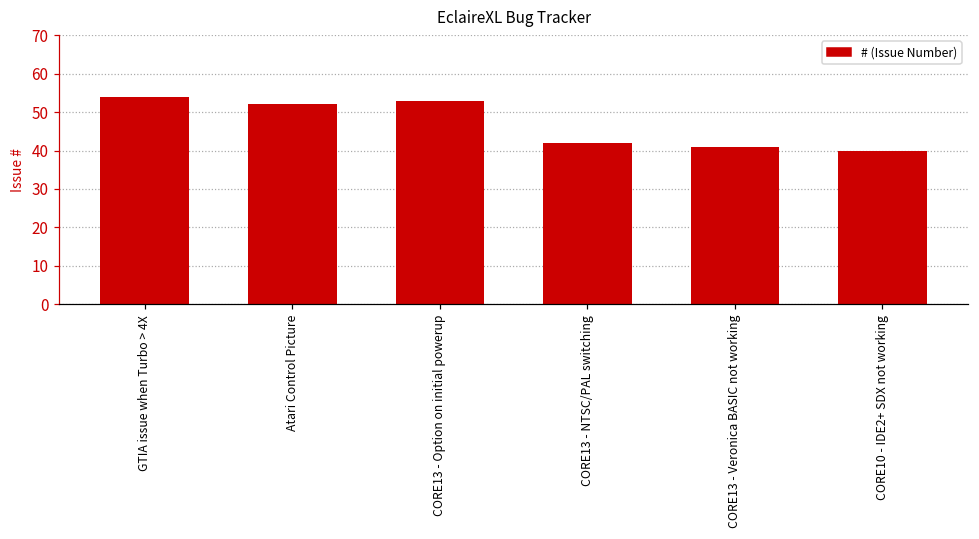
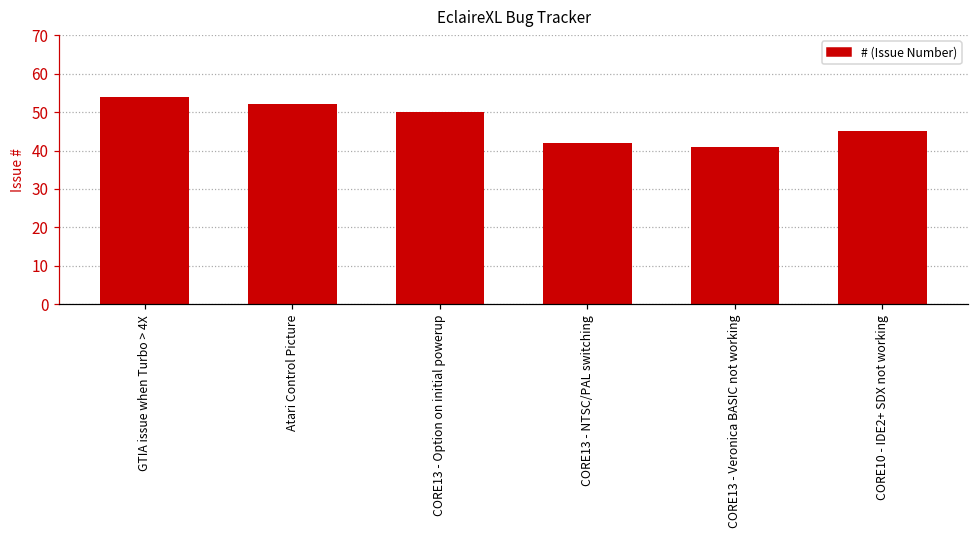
CORE13 - Option on initial powerup: 53 -> 50
CORE10 - IDE2+ SDX not working: 40 -> 45
